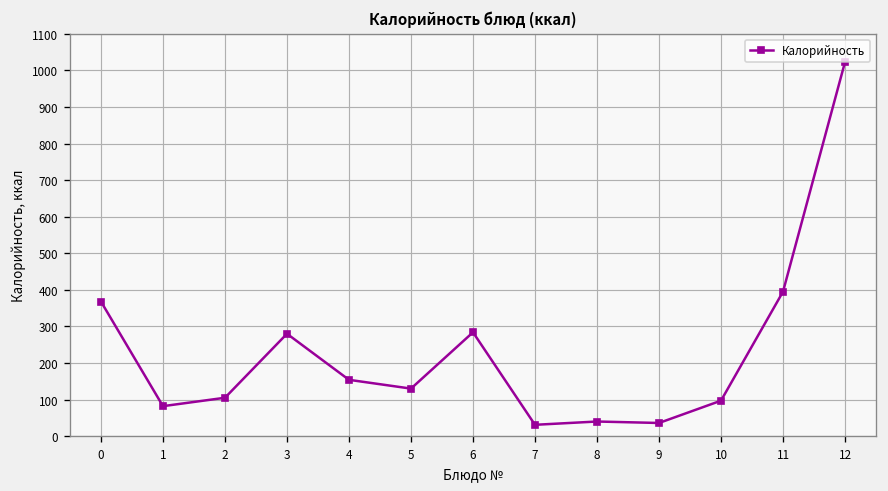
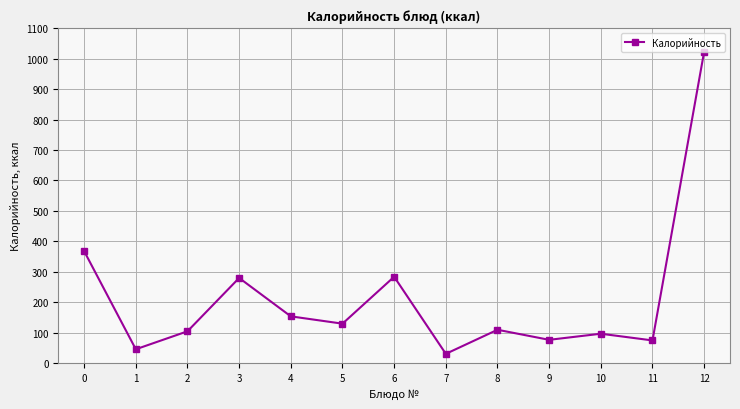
1: 80 -> 50
8: 40 -> 110
9: 40 -> 80
11: 400 -> 80
